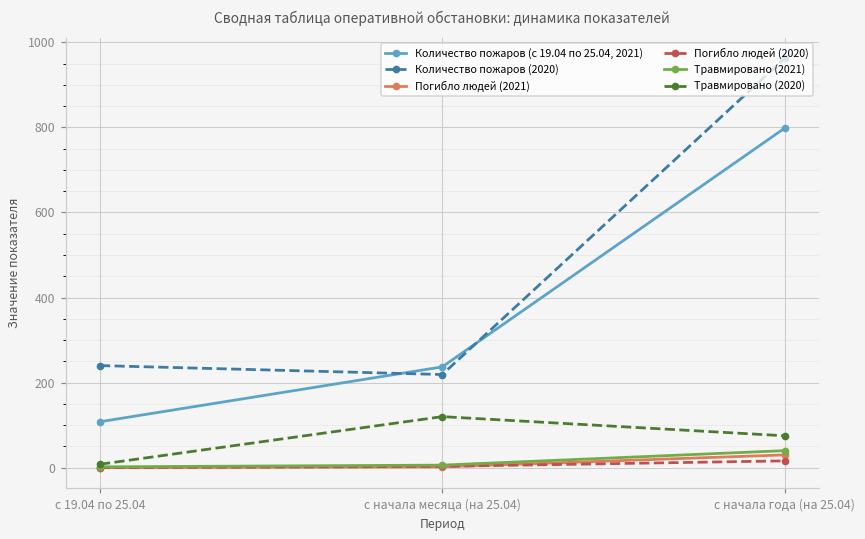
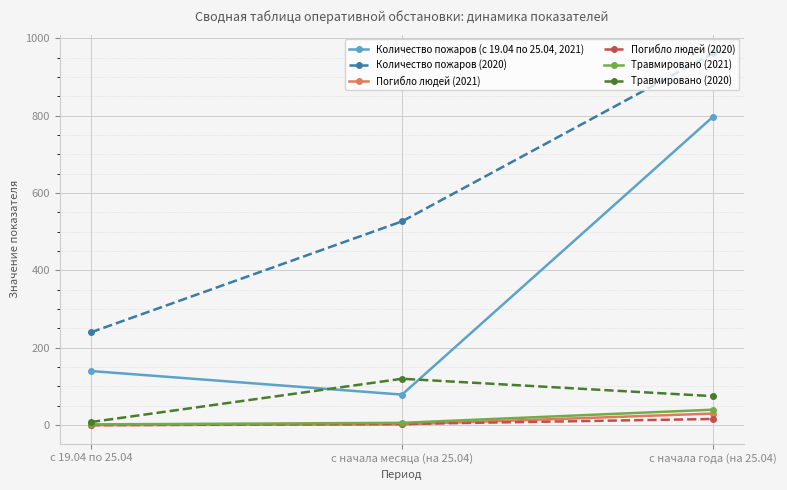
Количество пожаров (с 19.04 по 25.04, 2021), с 19.04 по 25.04: 110 -> 140
Количество пожаров (с 19.04 по 25.04, 2021), с начала месяца (на 25.04): 240 -> 80
Количество пожаров (2020), с начала месяца (на 25.04): 220 -> 530
